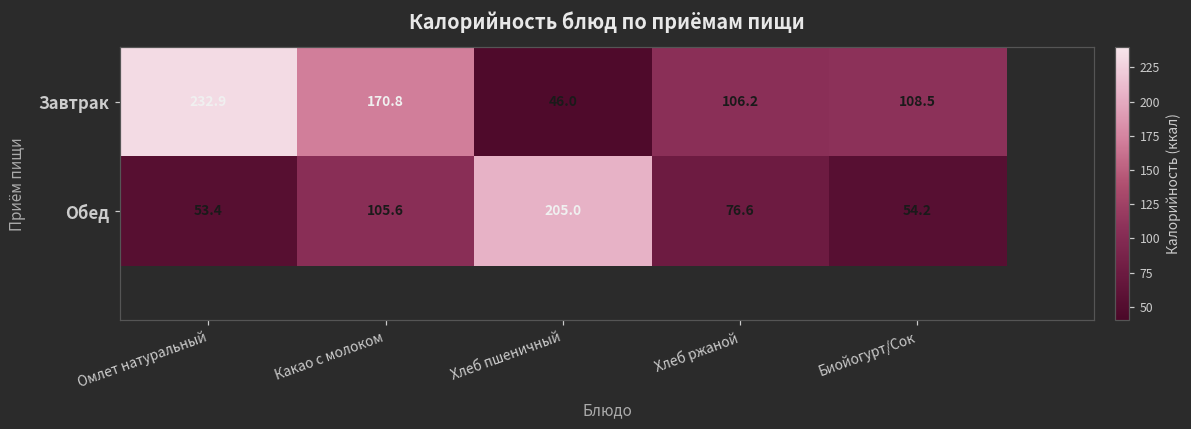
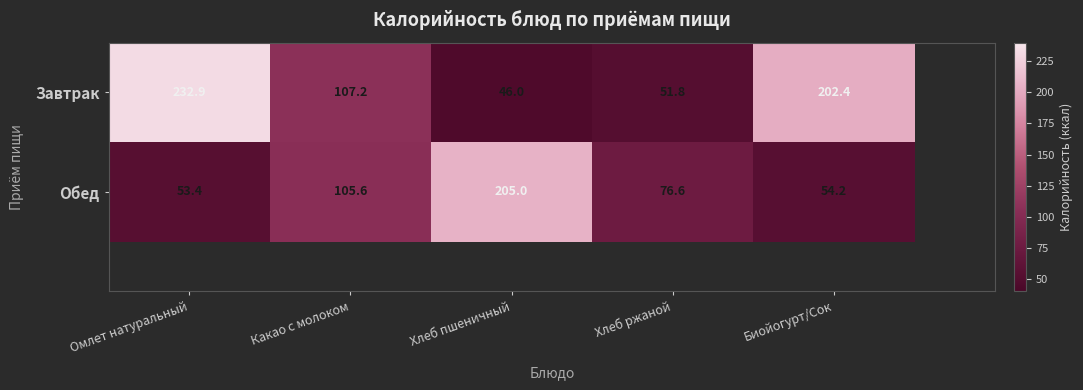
Завтрак, Какао с молоком: 170.8 -> 107.2
Завтрак, Хлеб ржаной: 106.2 -> 51.8
Завтрак, Биойогурт/Сок: 108.5 -> 202.4
